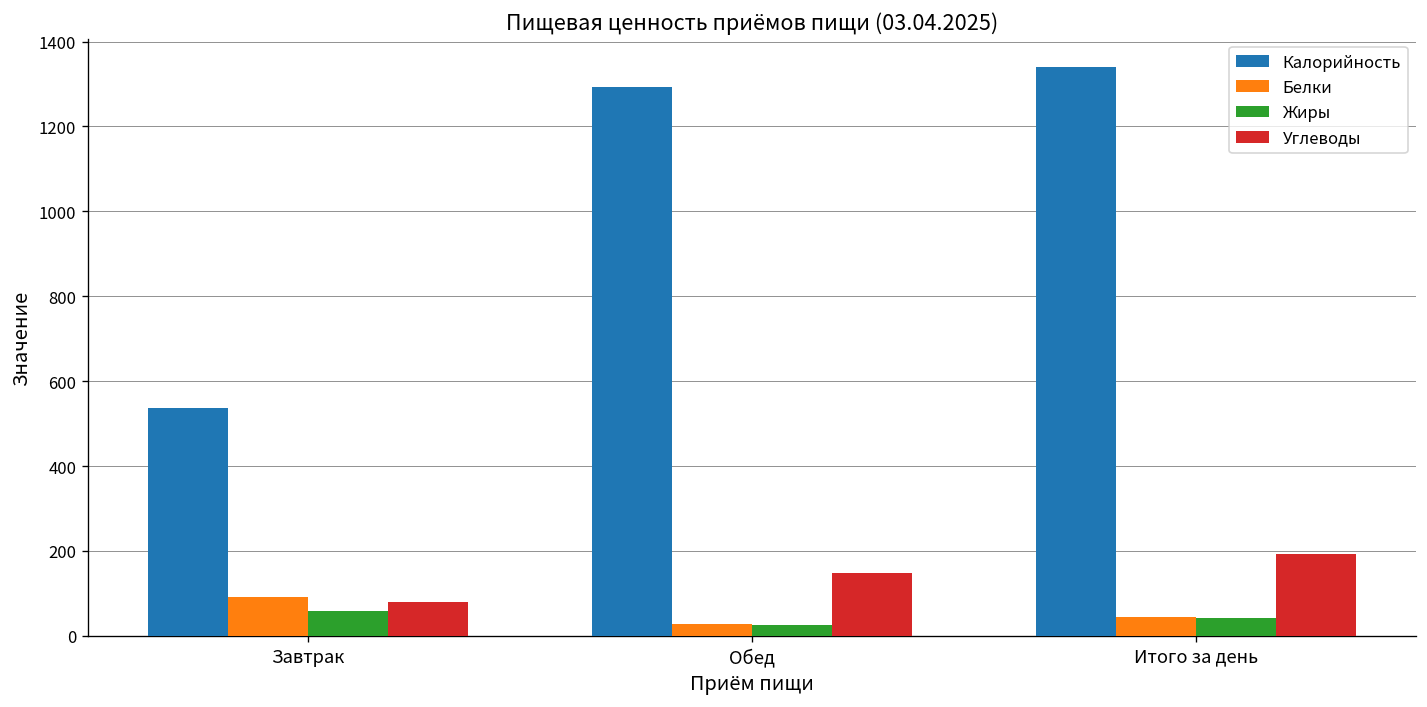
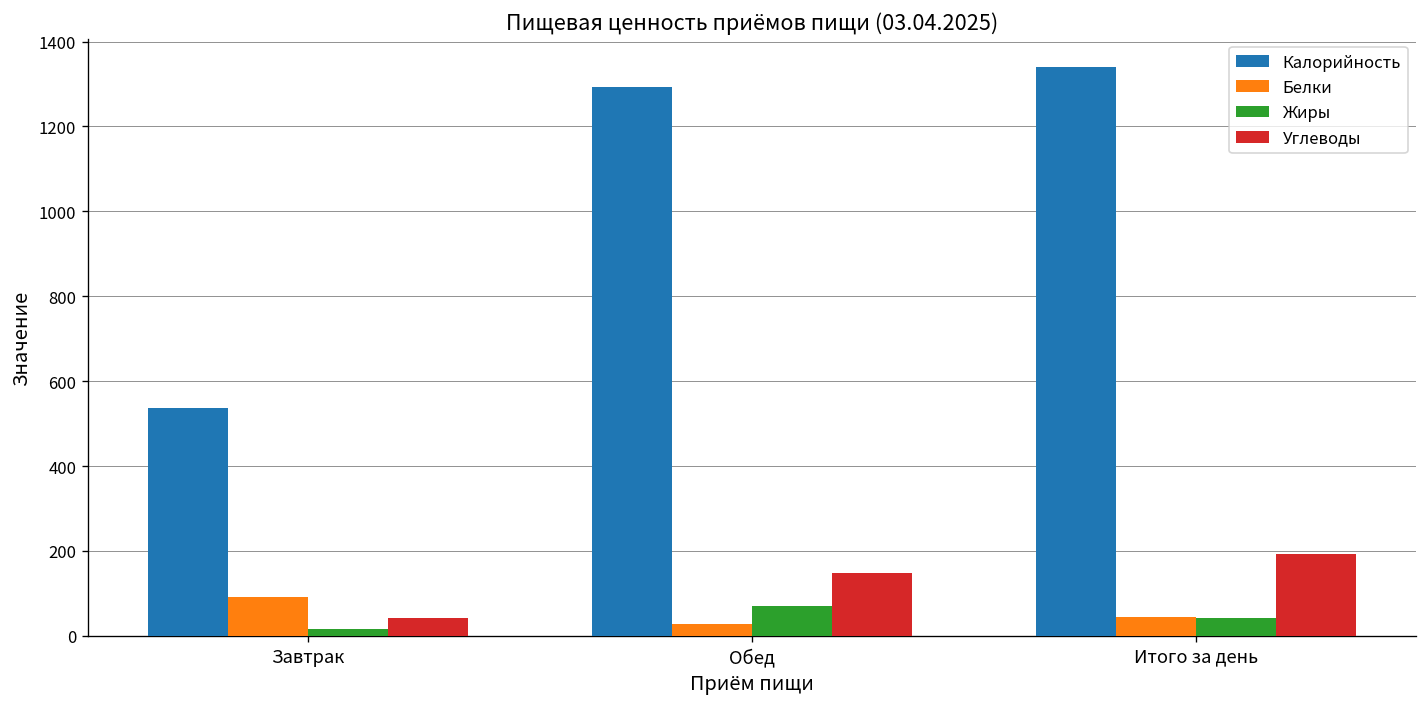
Жиры, Завтрак: 60 -> 20
Углеводы, Завтрак: 80 -> 40
Жиры, Обед: 30 -> 70
